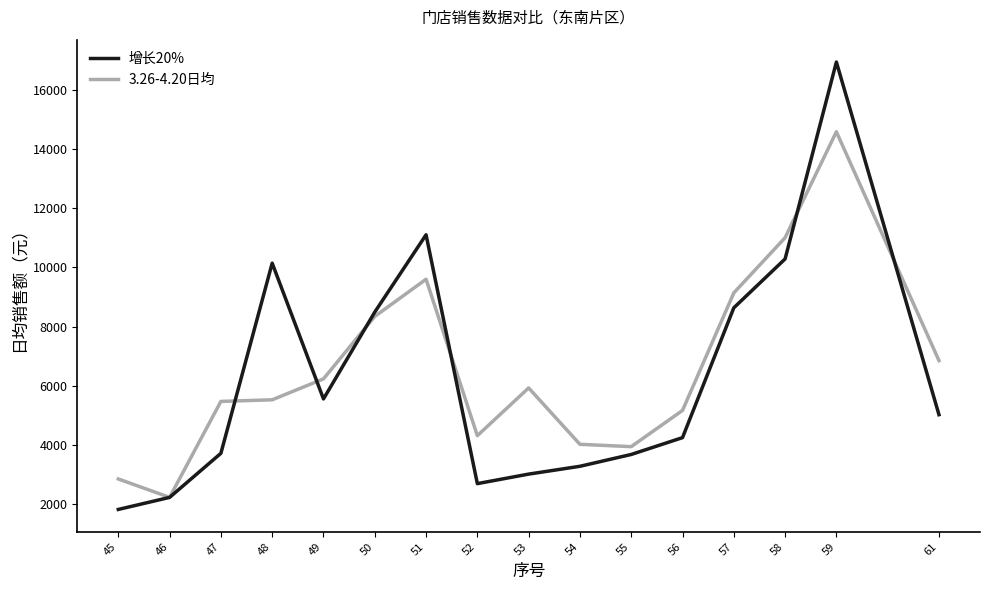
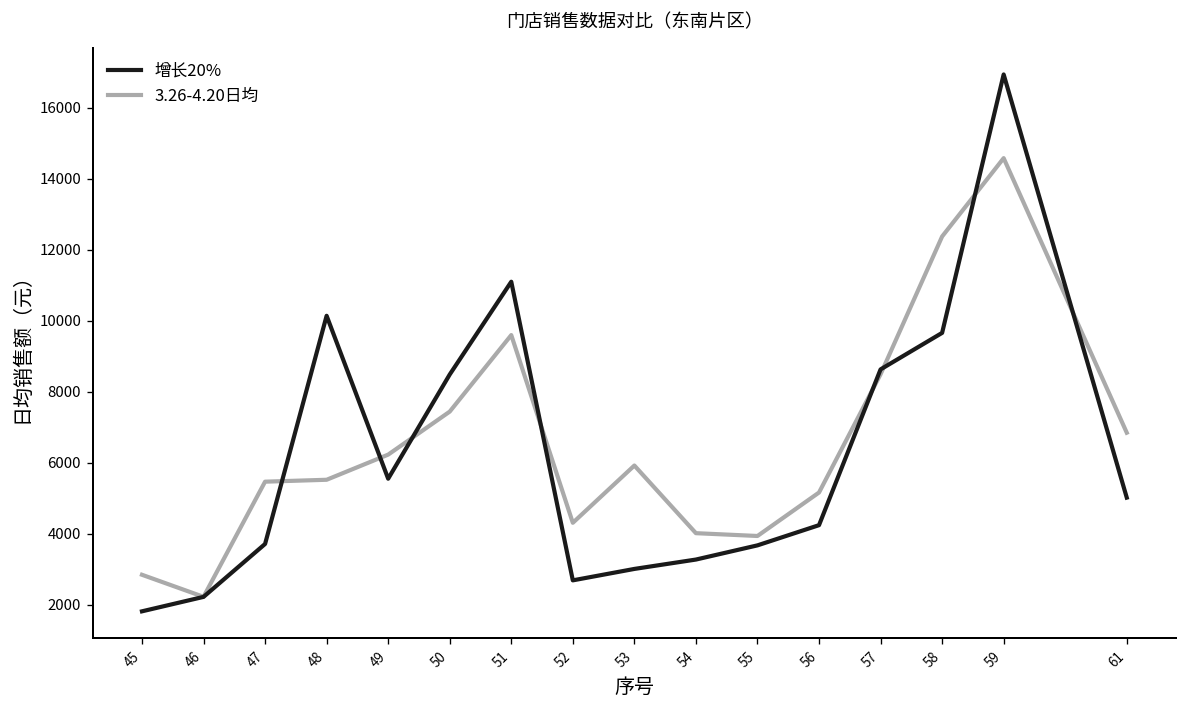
3.26-4.20日均, 50: 8300 -> 7400
3.26-4.20日均, 57: 9100 -> 8500
增长20%, 58: 10300 -> 9700
3.26-4.20日均, 58: 11000 -> 12400
